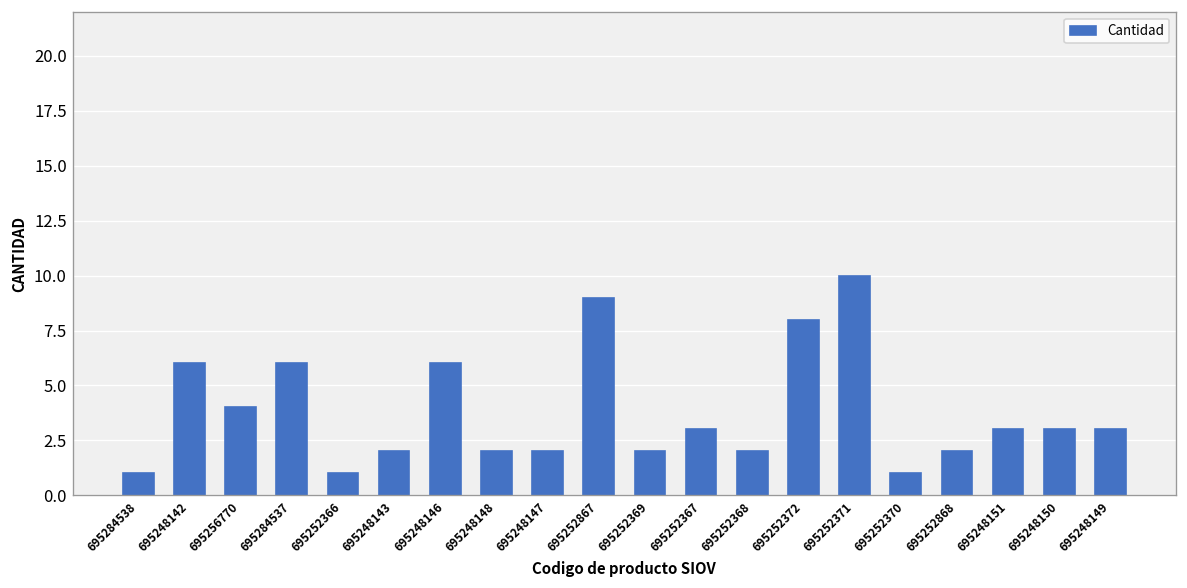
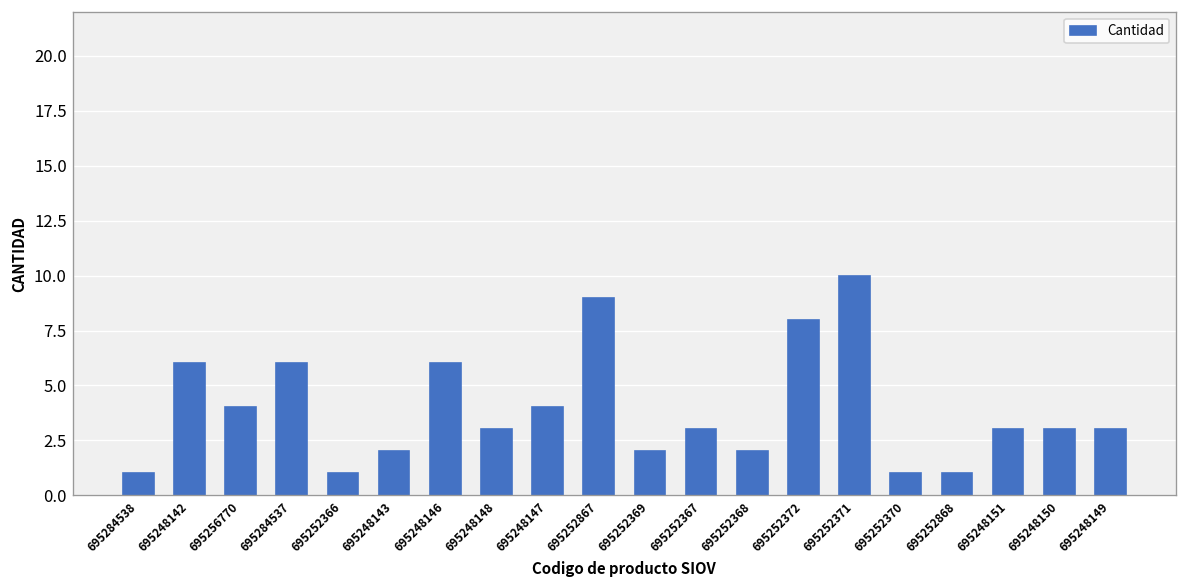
695248148: 2 -> 3
695248147: 2 -> 4
695252868: 2 -> 1
